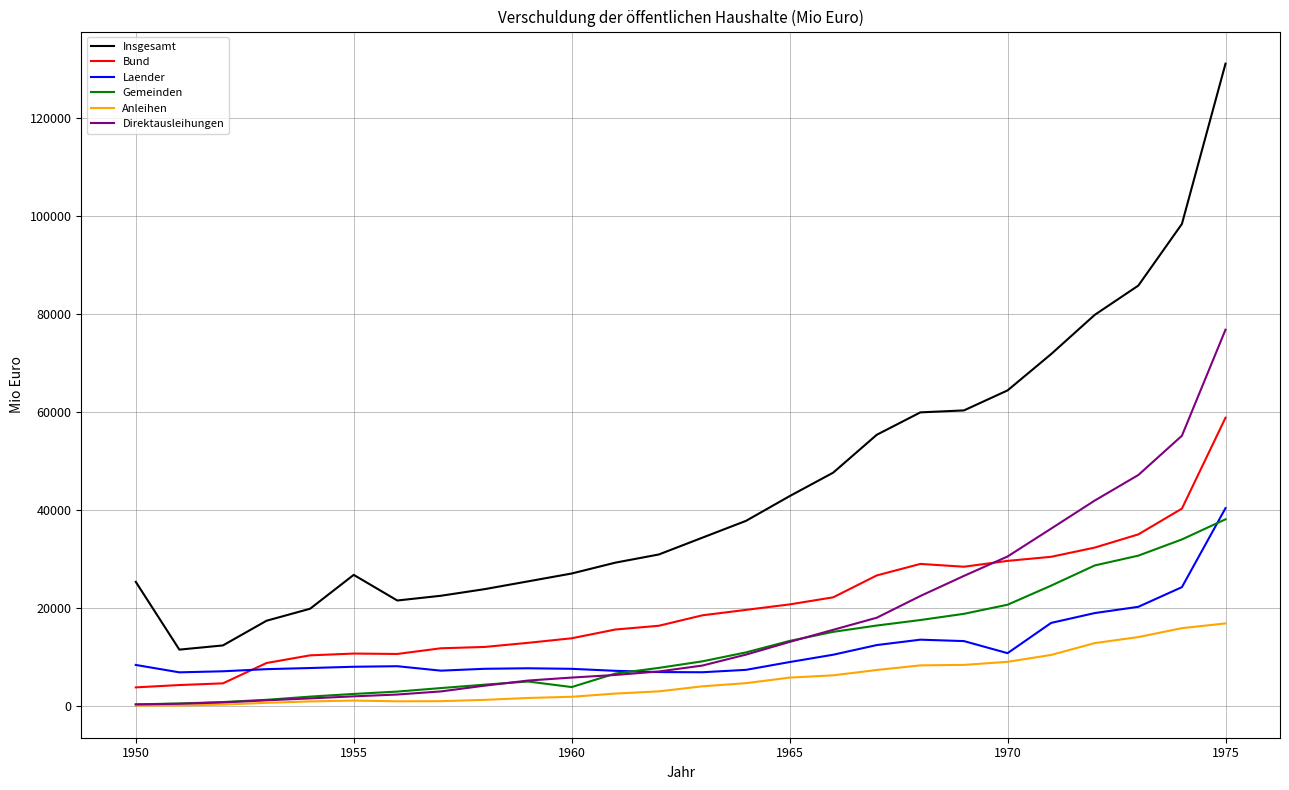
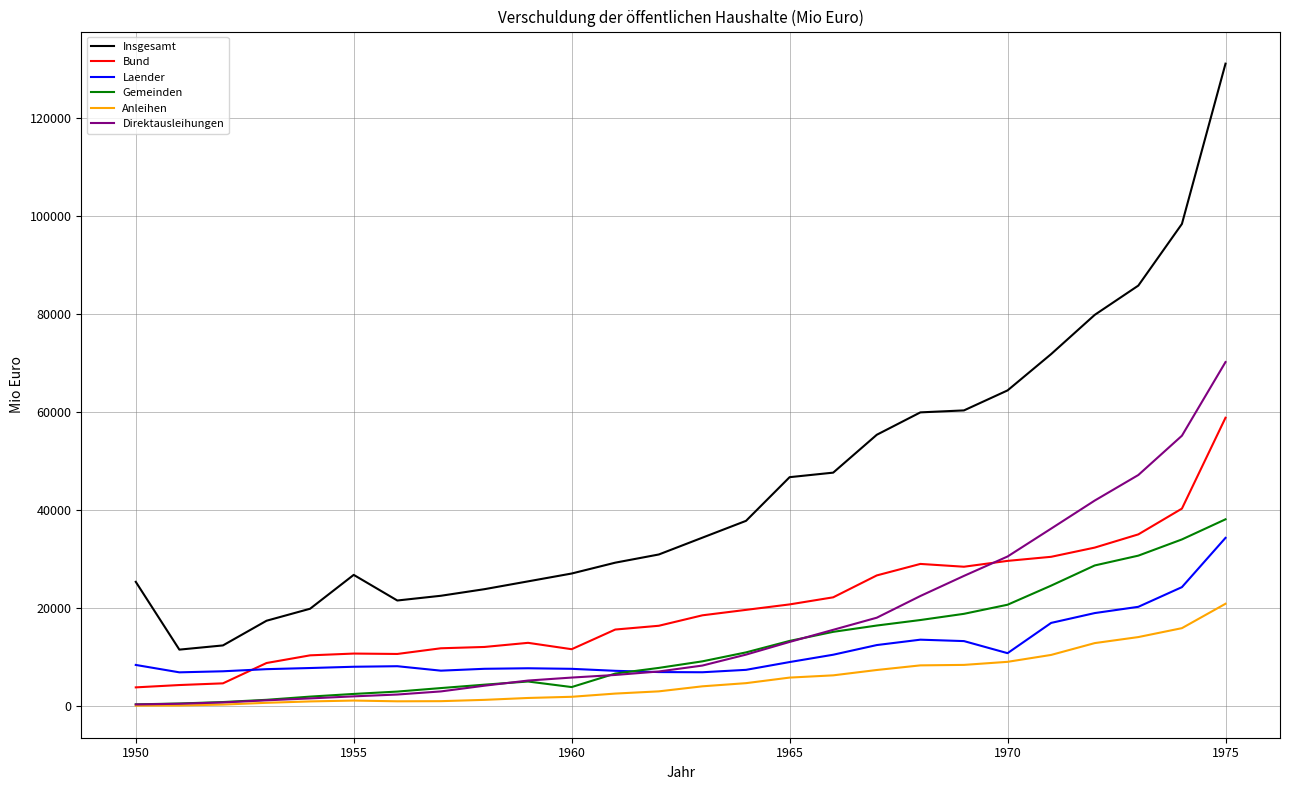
Bund, 1960: 14000 -> 12000
Insgesamt, 1965: 43000 -> 47000
Laender, 1975: 40000 -> 34000
Anleihen, 1975: 17000 -> 21000
Direktausleihungen, 1975: 77000 -> 70000
